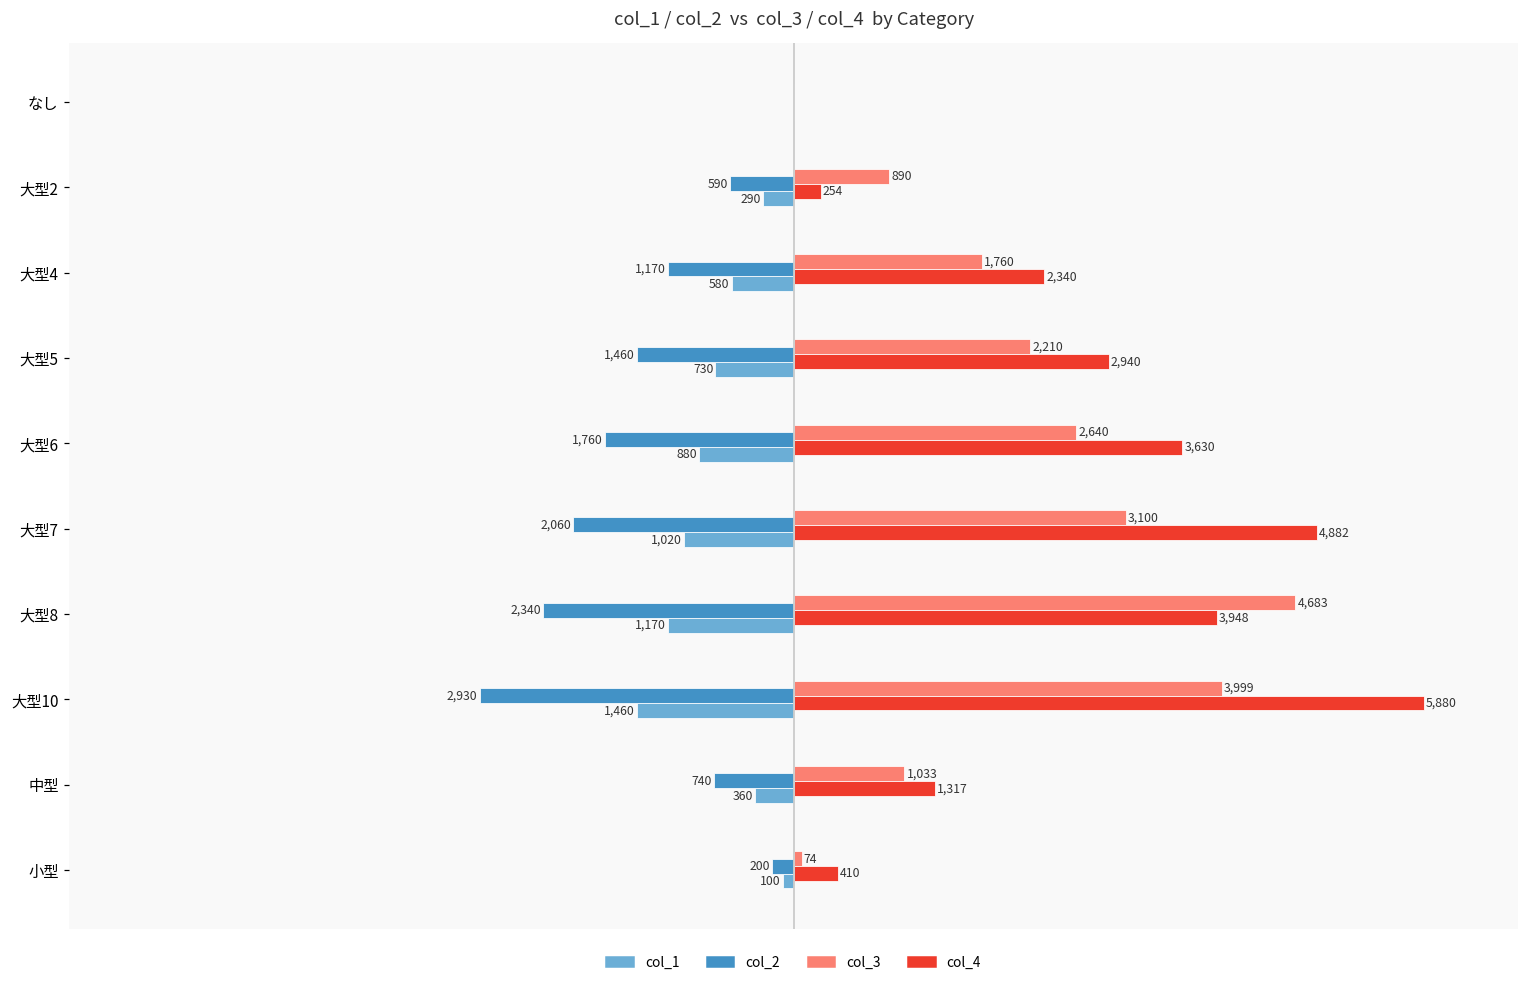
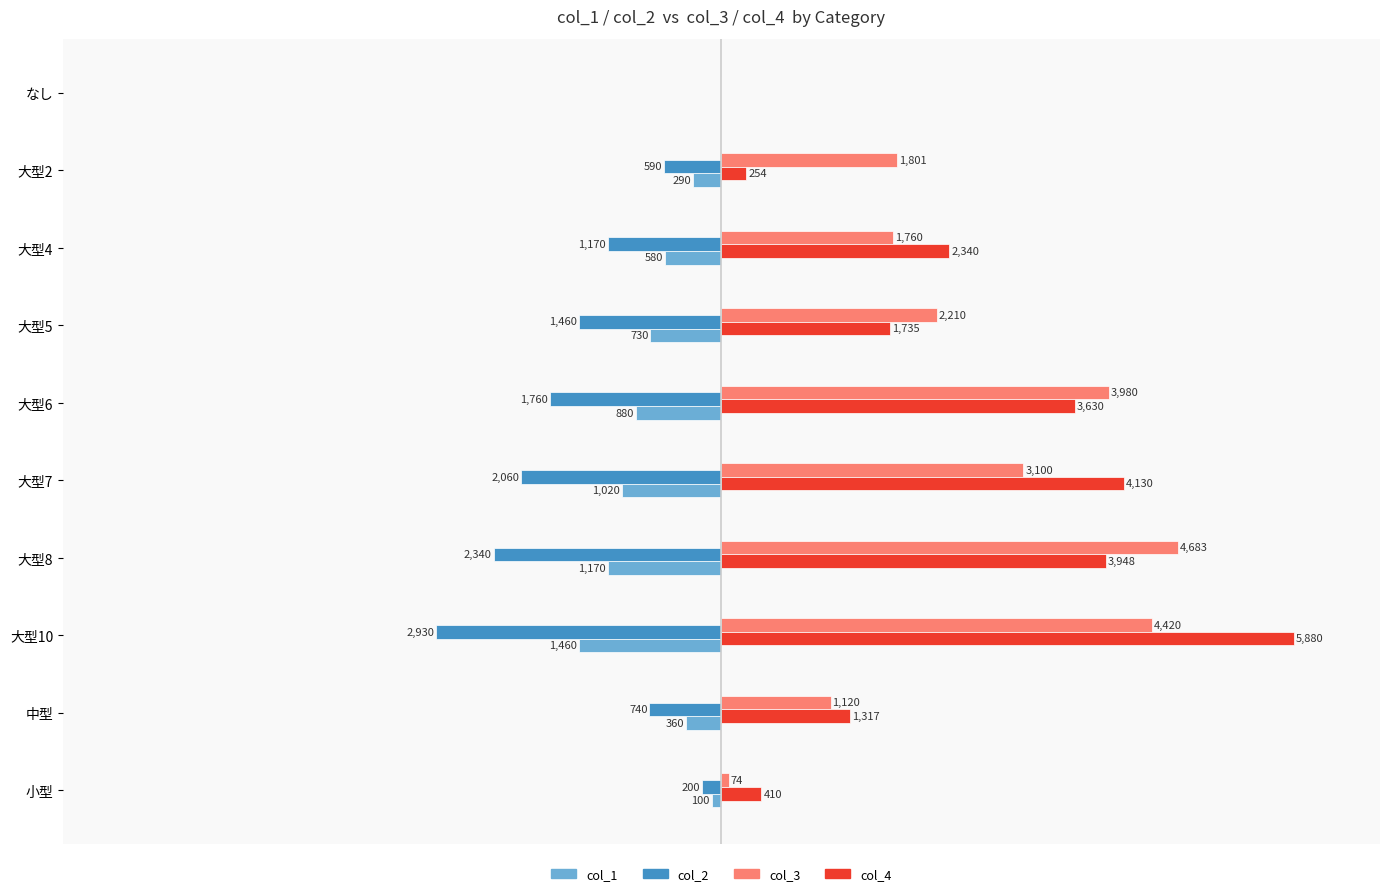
col_3, 大型2: 890 -> 1,801
col_4, 大型5: 2,940 -> 1,735
col_3, 大型6: 2,640 -> 3,980
col_4, 大型7: 4,882 -> 4,130
col_3, 大型10: 3,999 -> 4,420
col_3, 中型: 1,033 -> 1,120
